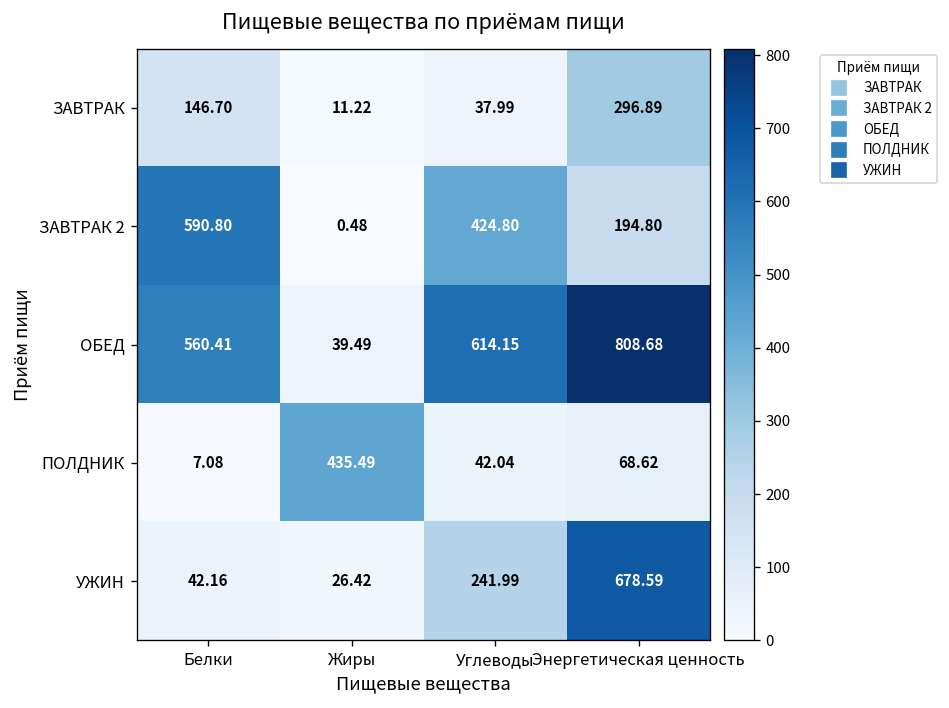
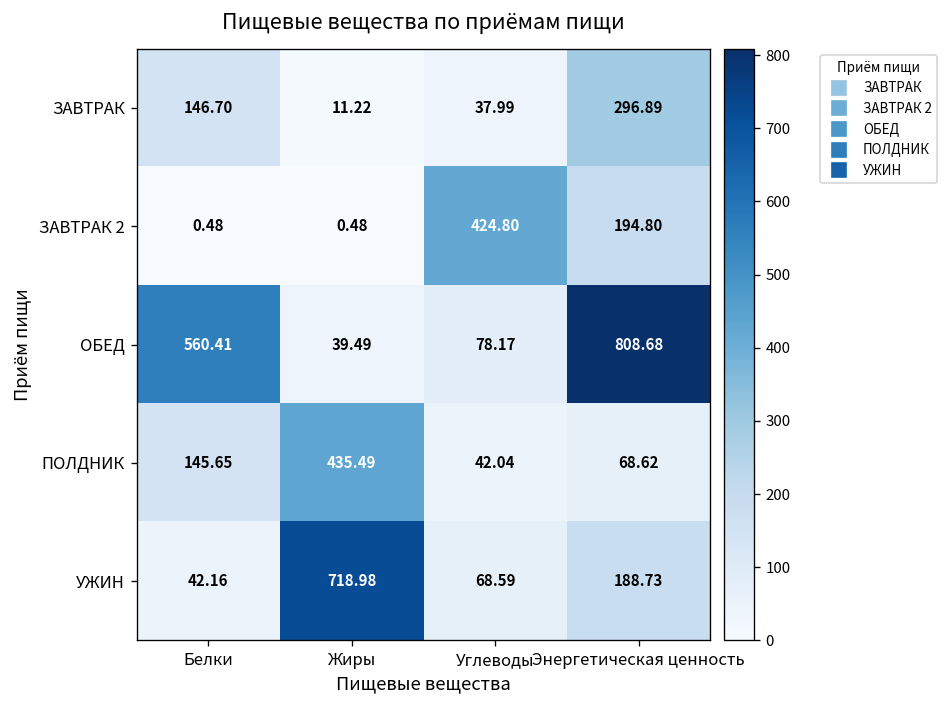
ЗАВТРАК 2, Белки: 590.80 -> 0.48
ОБЕД, Углеводы: 614.15 -> 78.17
ПОЛДНИК, Белки: 7.08 -> 145.65
УЖИН, Жиры: 26.42 -> 718.98
УЖИН, Углеводы: 241.99 -> 68.59
УЖИН, Энергетическая ценность: 678.59 -> 188.73
